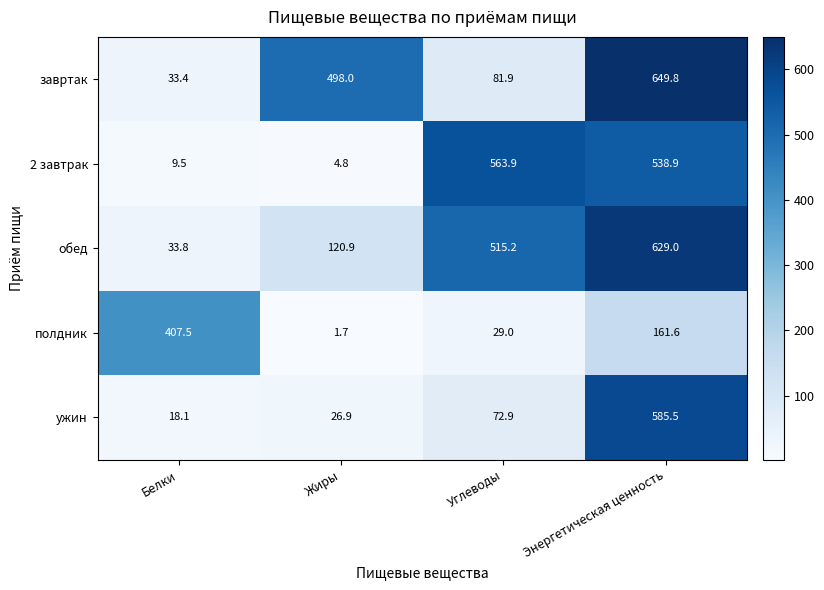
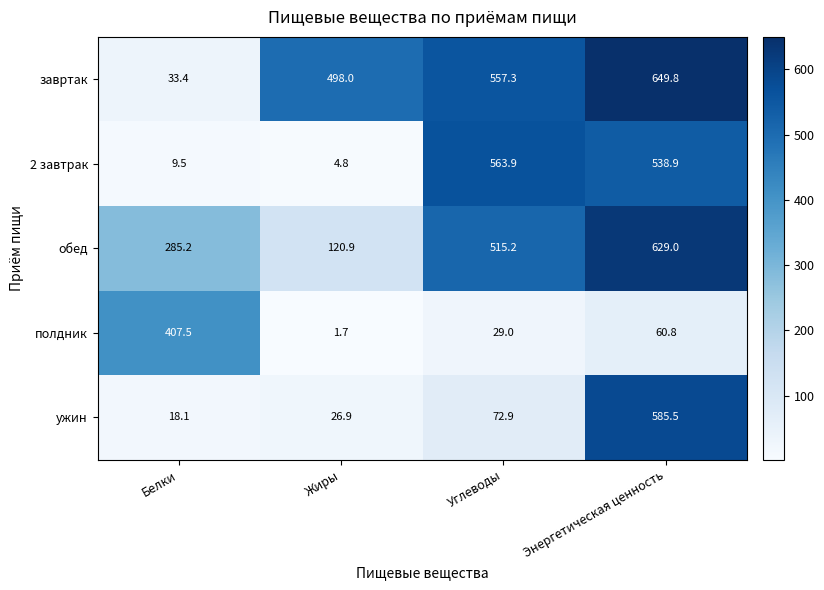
завртак, Углеводы: 81.9 -> 557.3
обед, Белки: 33.8 -> 285.2
полдник, Энергетическая ценность: 161.6 -> 60.8
